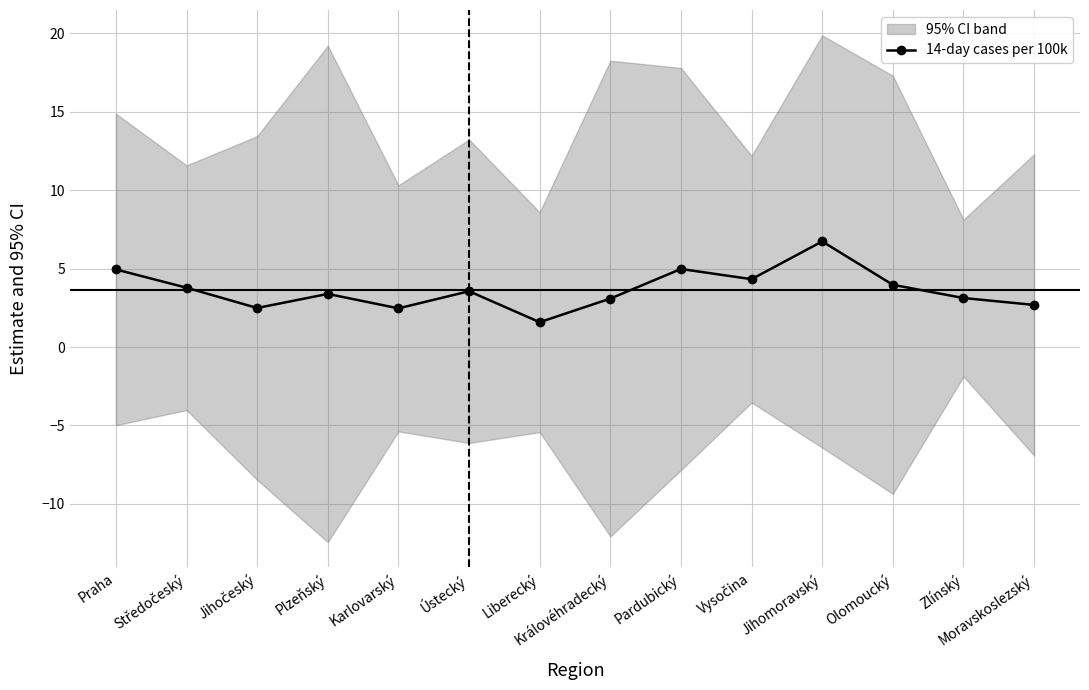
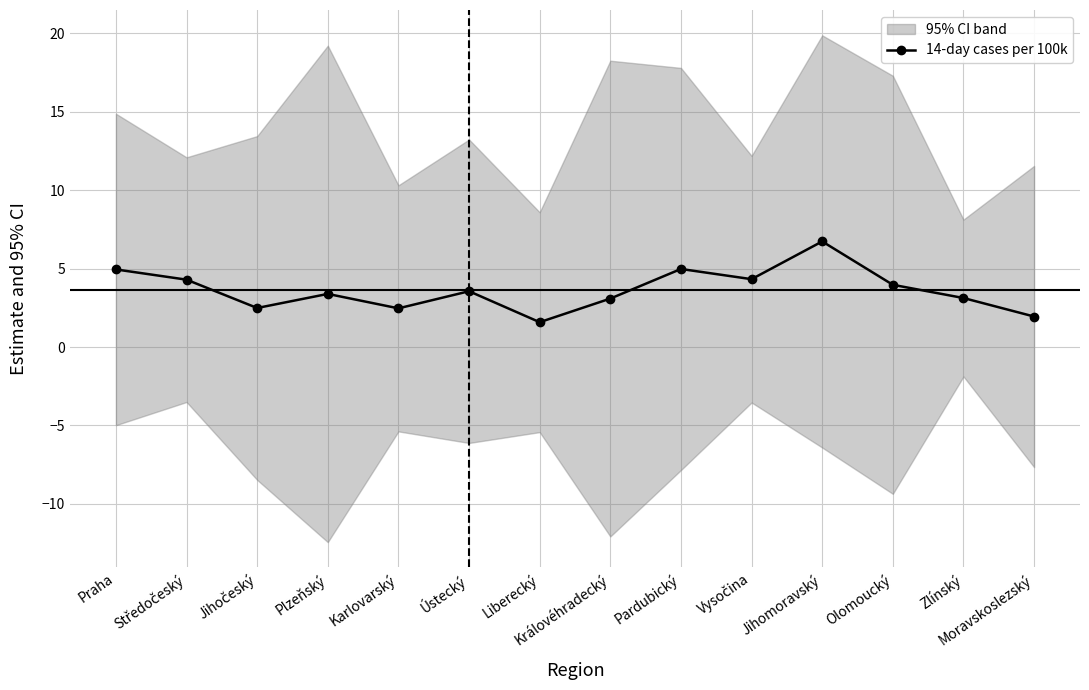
14-day cases per 100k, Středočeský: 3.8 -> 4.3
14-day cases per 100k, Moravskoslezský: 2.7 -> 1.9
